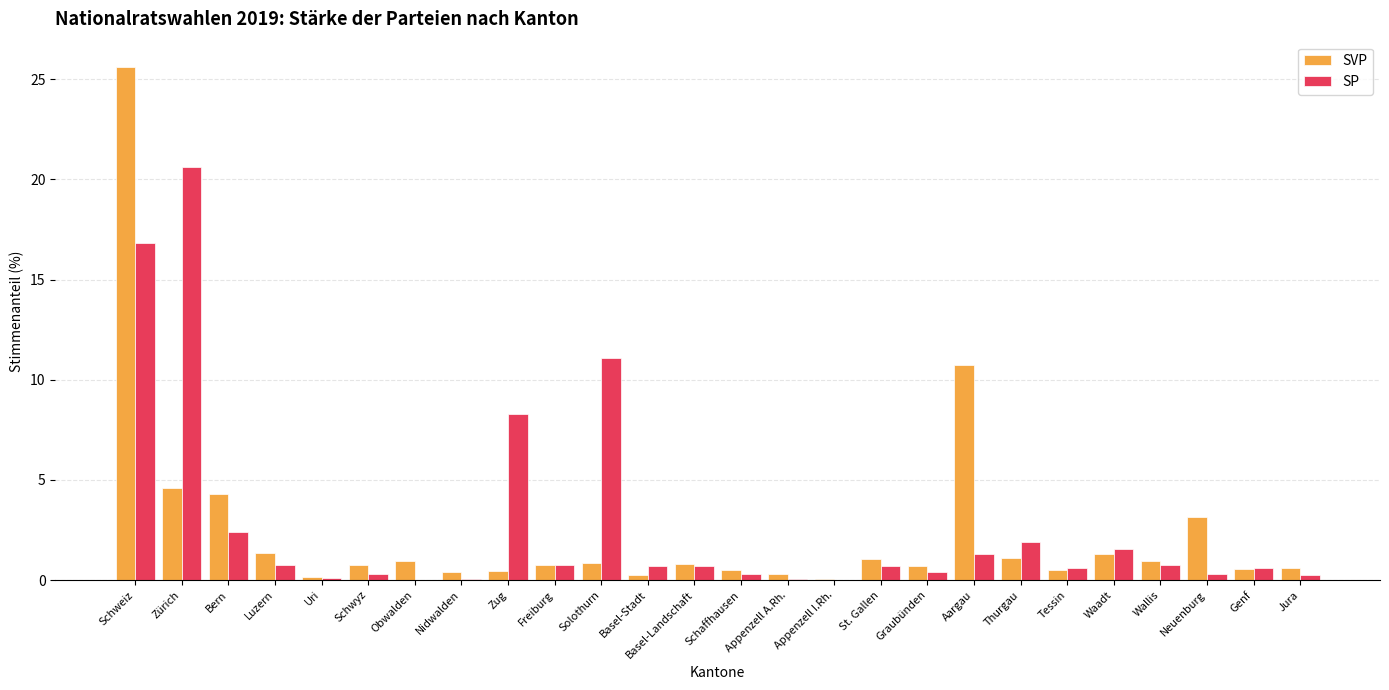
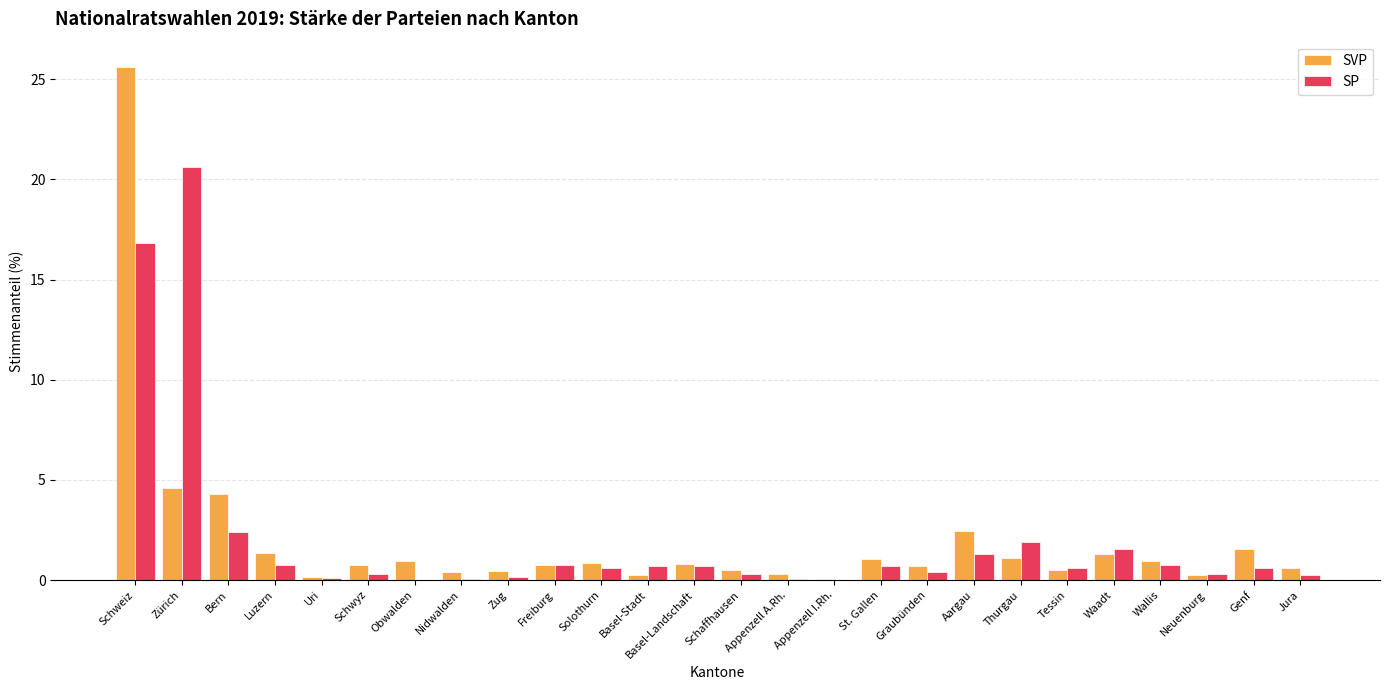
SP, Zug: 8.3 -> 0.2
SP, Solothurn: 11.1 -> 0.6
SVP, Aargau: 10.7 -> 2.5
SVP, Neuenburg: 3.2 -> 0.2
SVP, Genf: 0.6 -> 1.5
